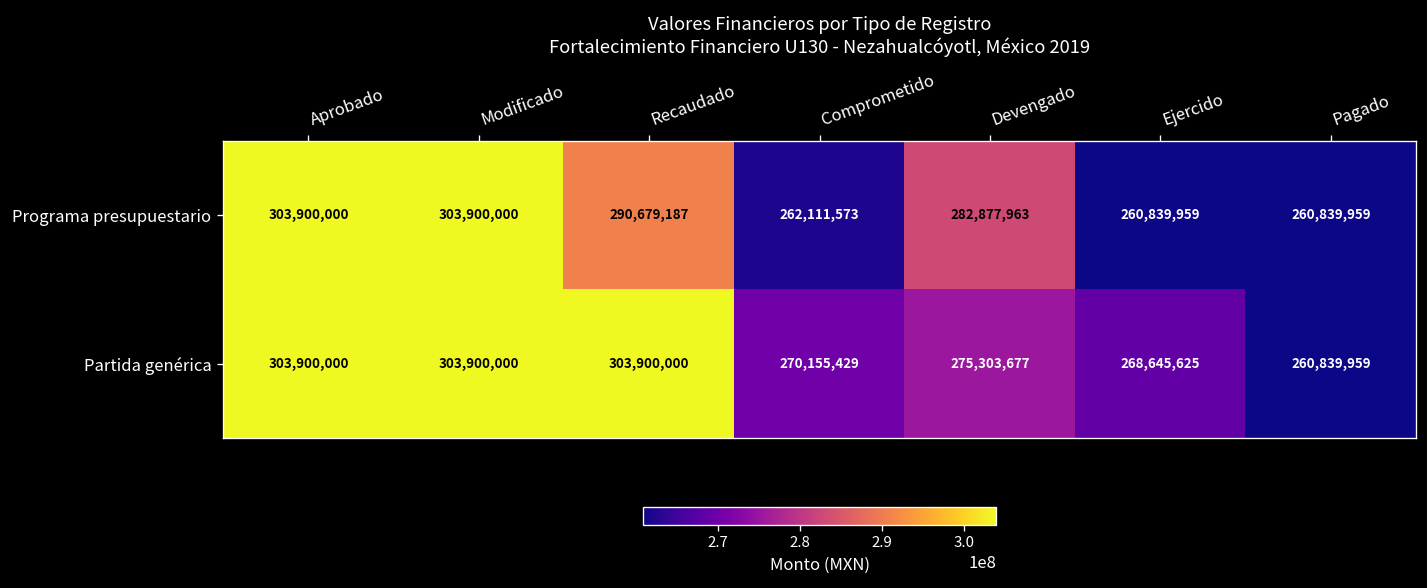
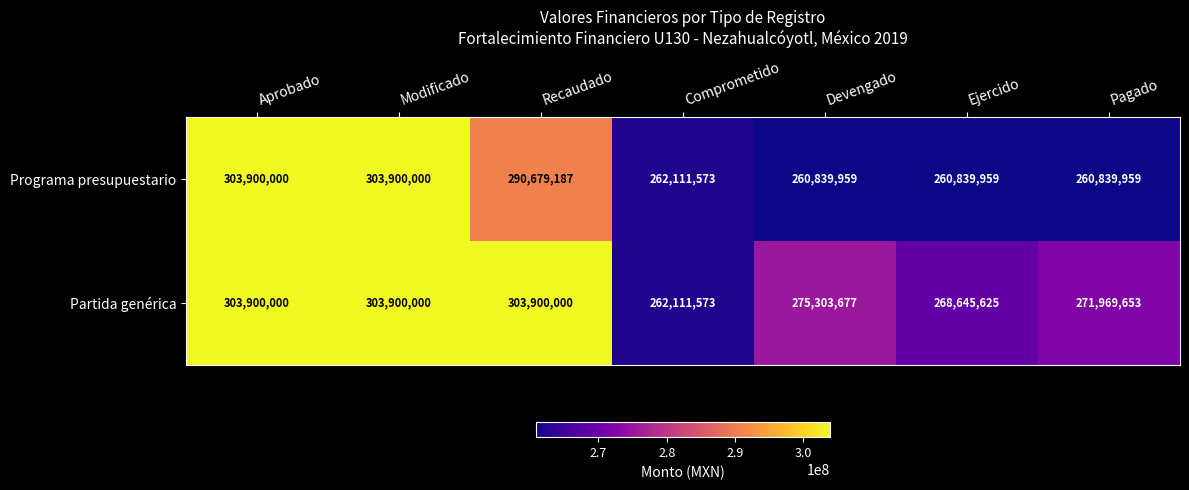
Programa presupuestario, Devengado: 282,877,963 -> 260,839,959
Partida genérica, Comprometido: 270,155,429 -> 262,111,573
Partida genérica, Pagado: 260,839,959 -> 271,969,653
